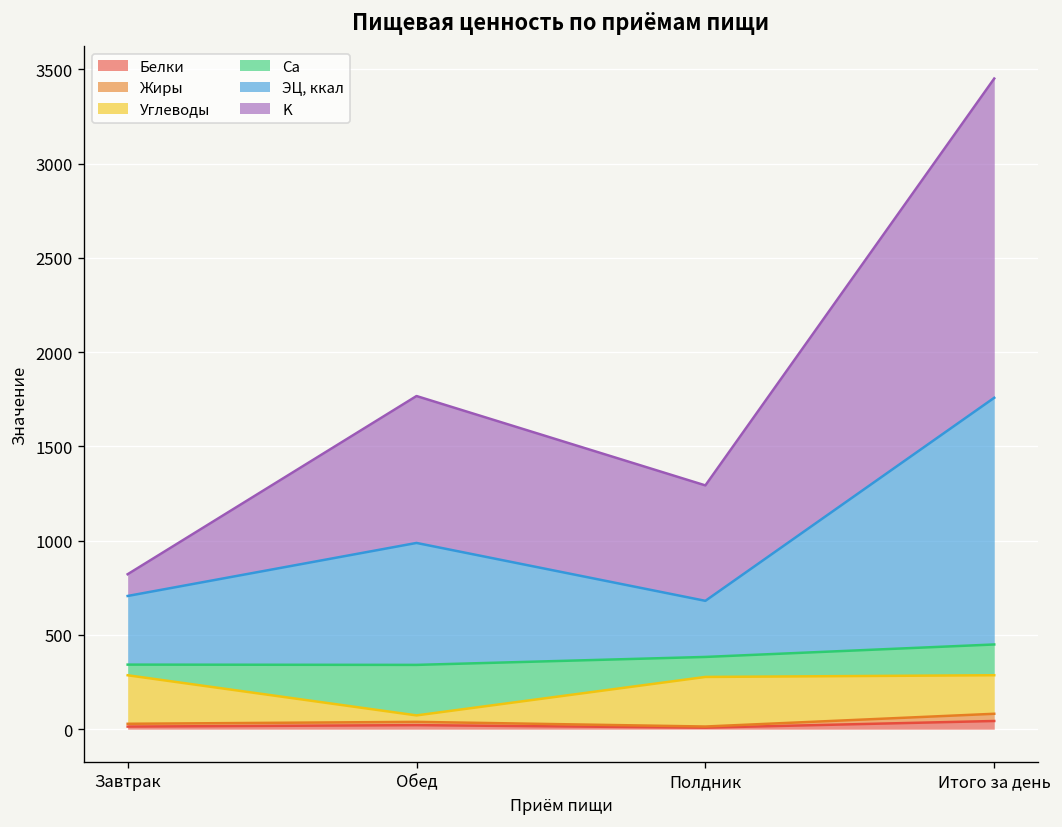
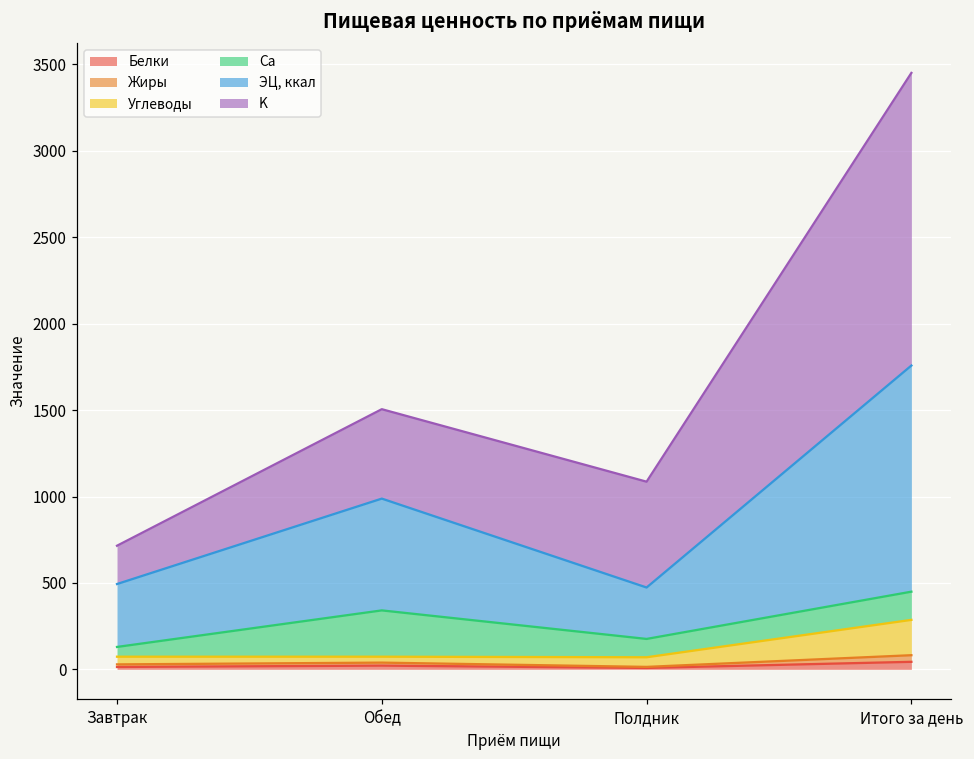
Углеводы, Завтрак: 260 -> 40
K, Завтрак: 120 -> 220
K, Обед: 780 -> 520
Углеводы, Полдник: 260 -> 60
